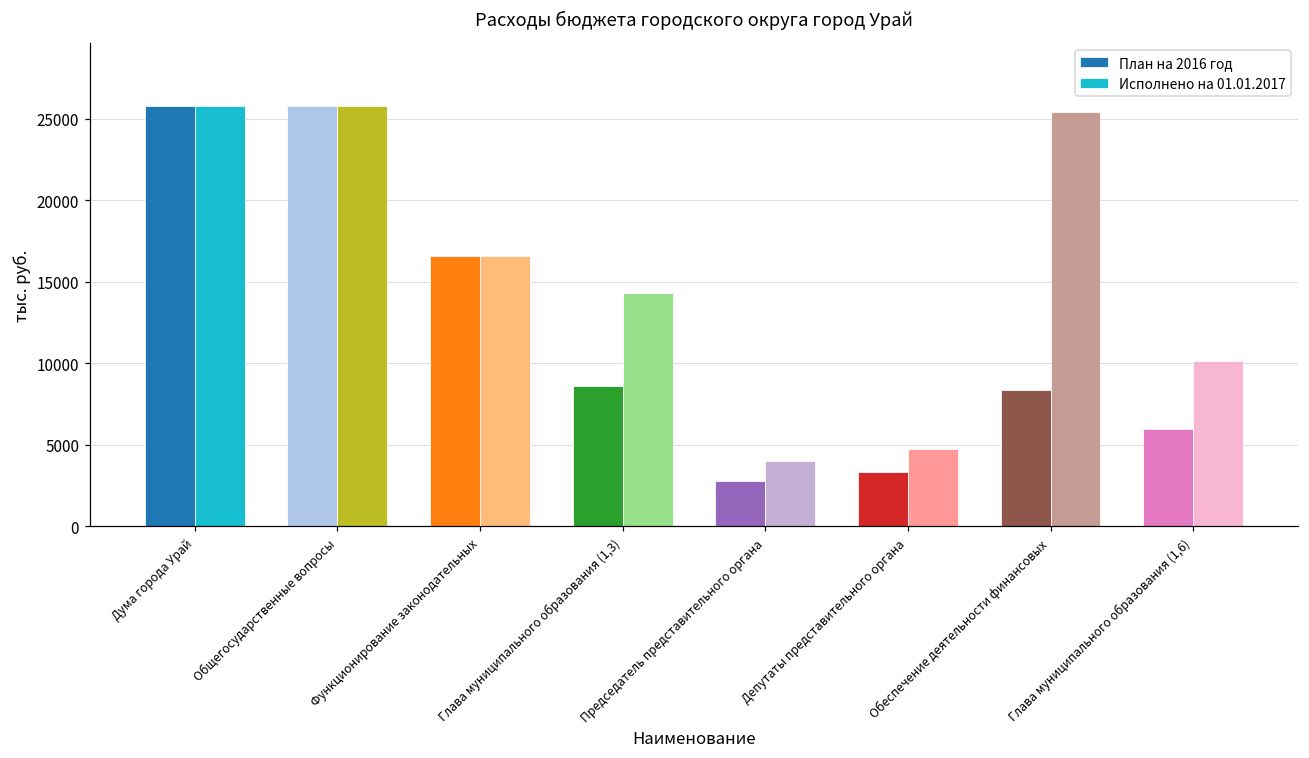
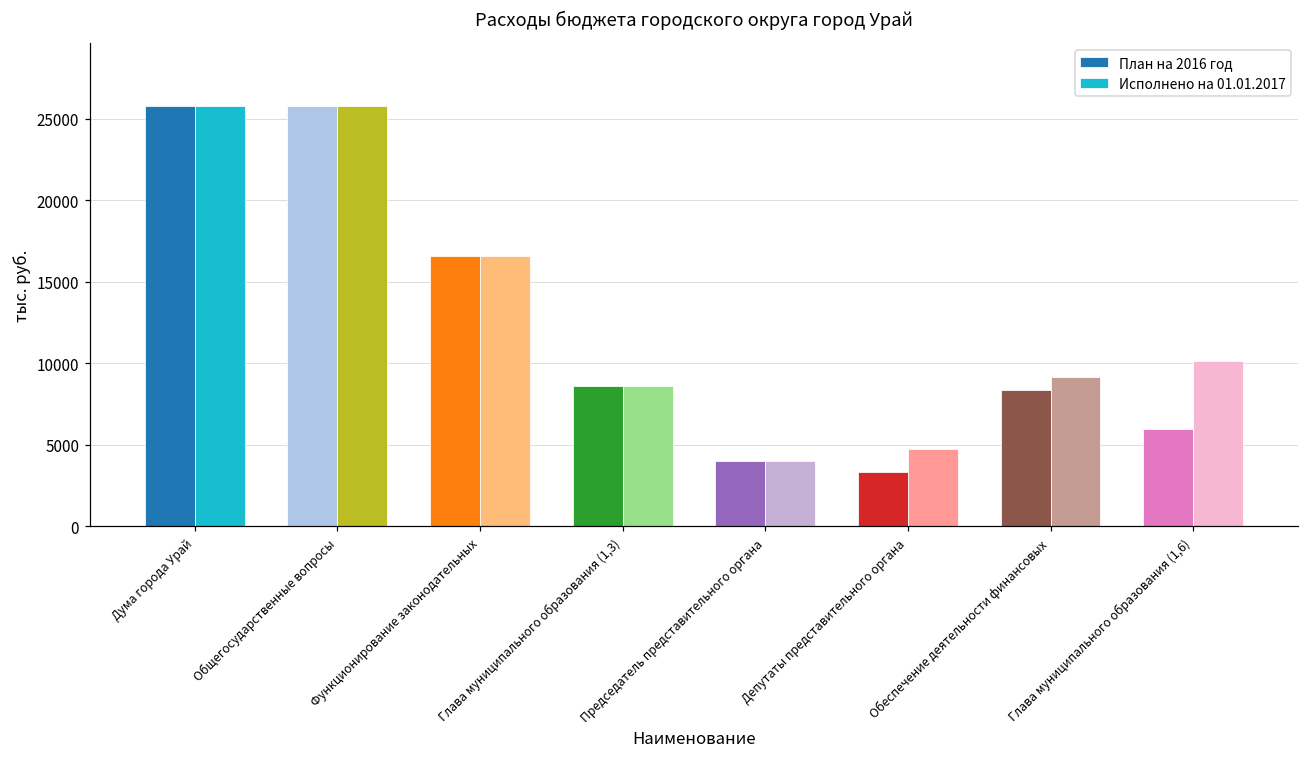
Исполнено на 01.01.2017, Глава муниципального образования (1,3): 14300 -> 8600
План на 2016 год, Председатель представительного органа: 2800 -> 4000
Исполнено на 01.01.2017, Обеспечение деятельности финансовых: 25400 -> 9100
